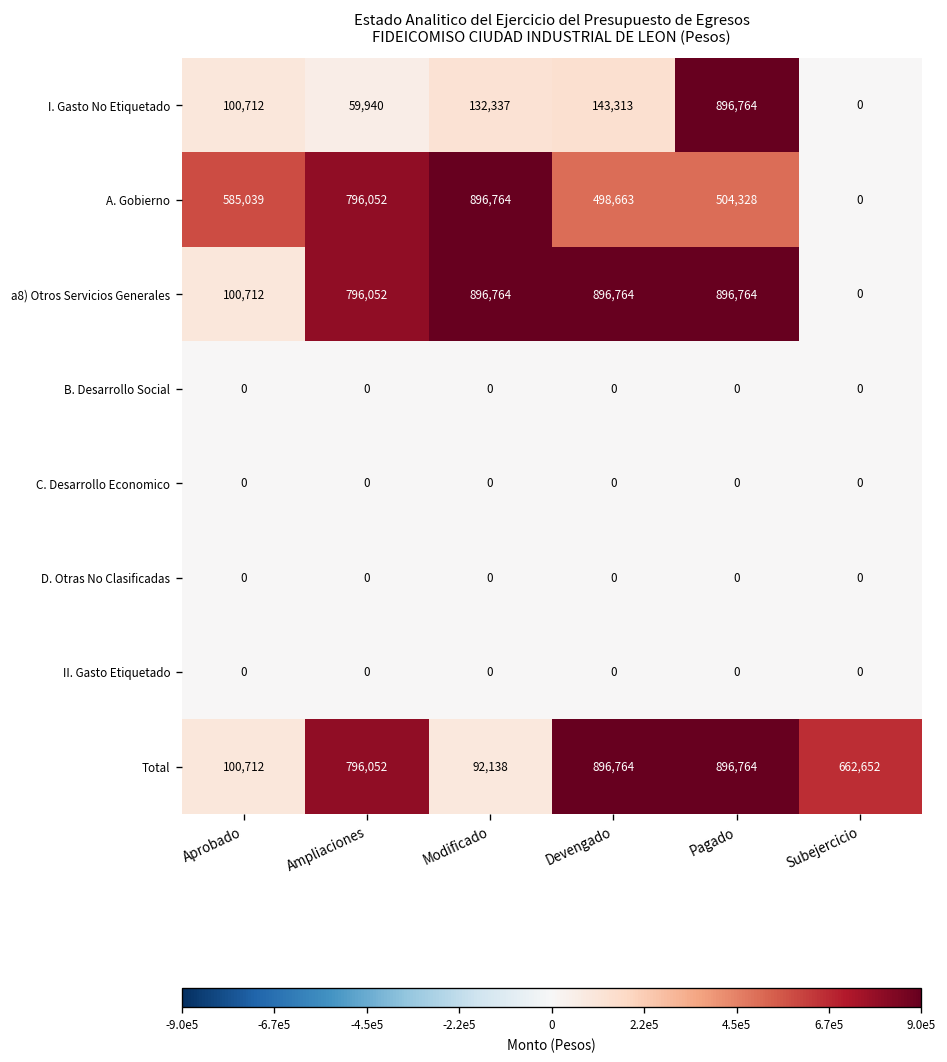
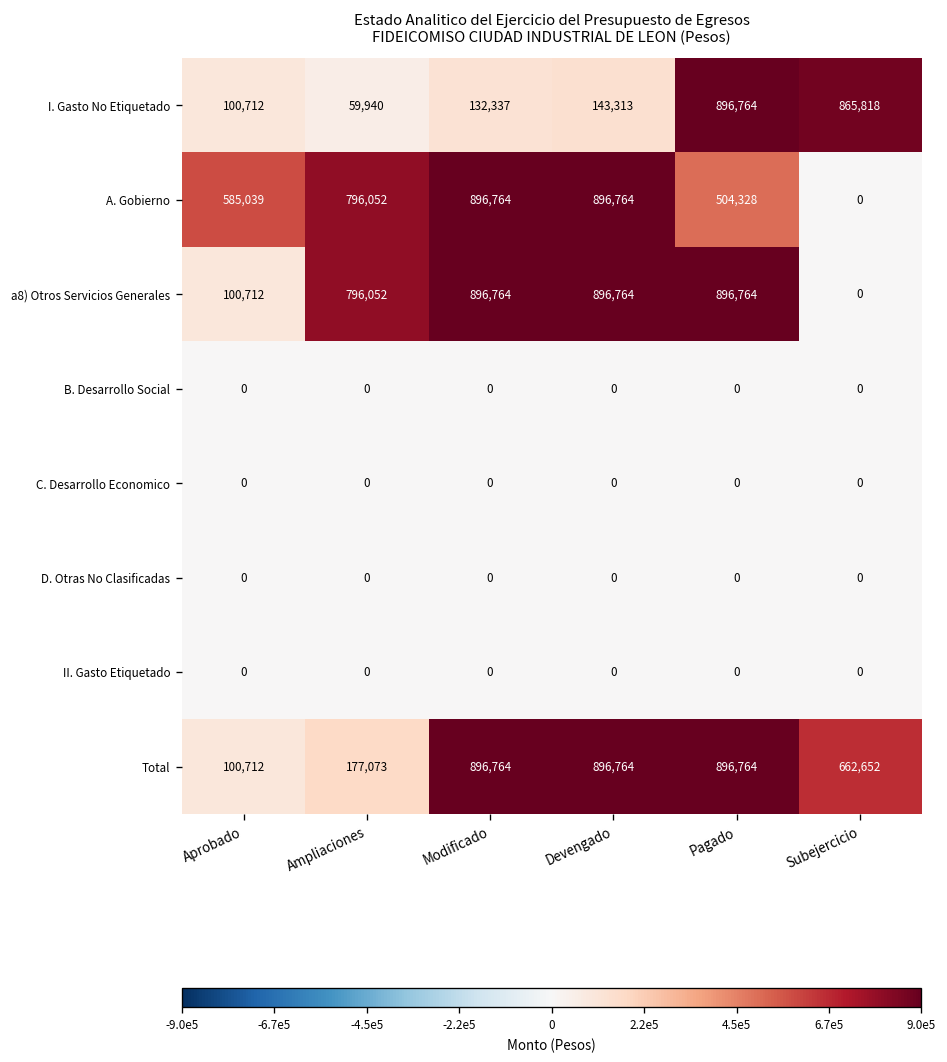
I. Gasto No Etiquetado, Subejercicio: 0 -> 865,818
A. Gobierno, Devengado: 498,663 -> 896,764
Total, Ampliaciones: 796,052 -> 177,073
Total, Modificado: 92,138 -> 896,764
